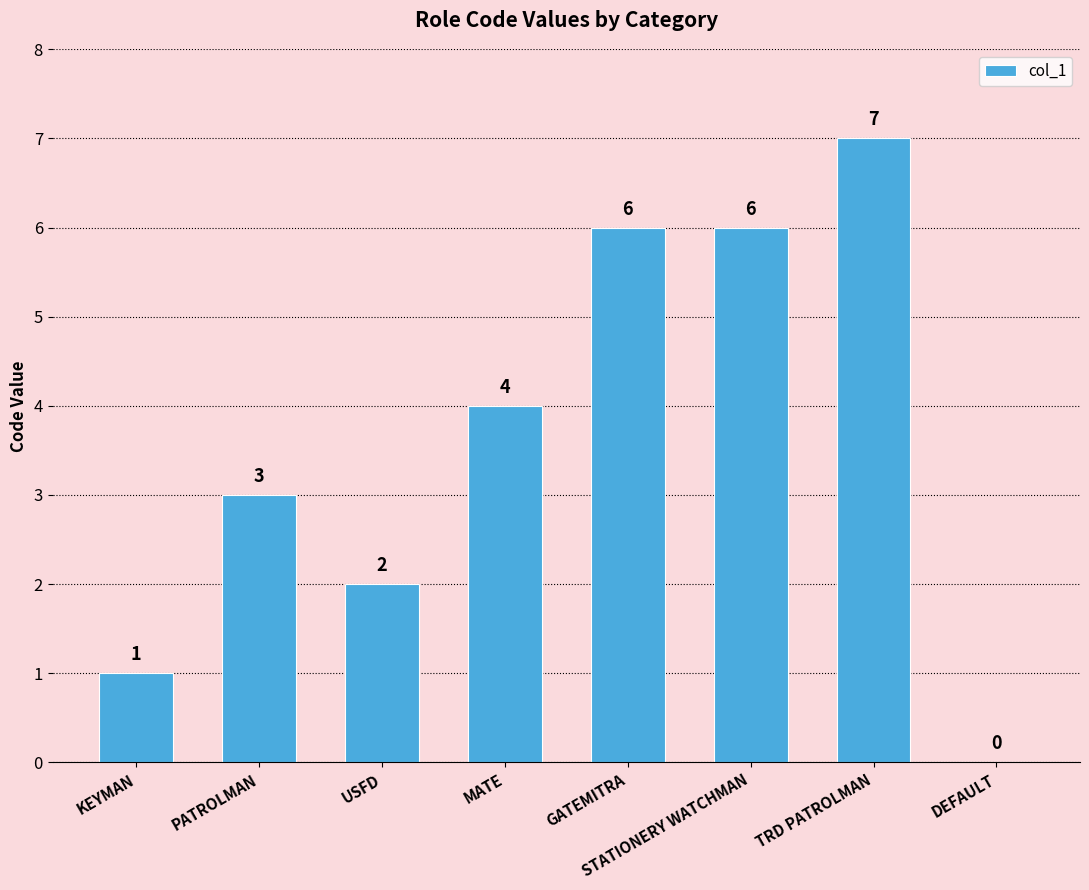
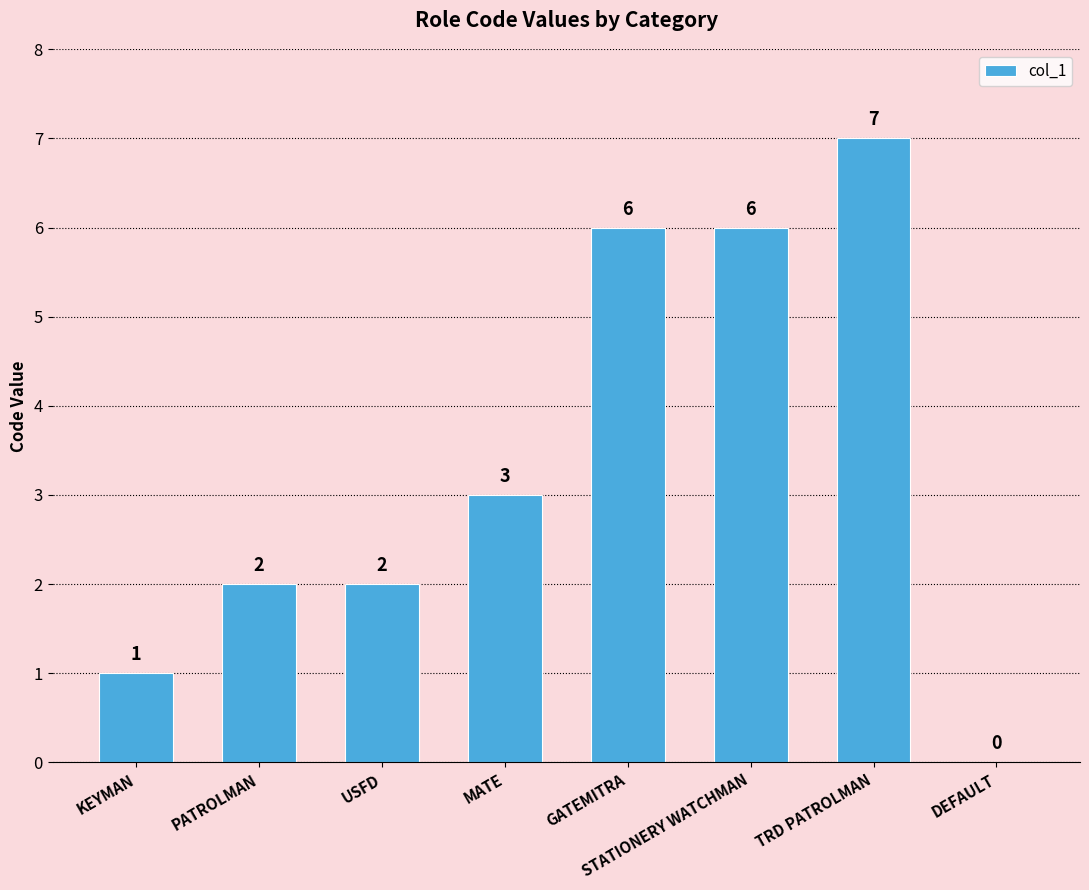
PATROLMAN: 3 -> 2
MATE: 4 -> 3
